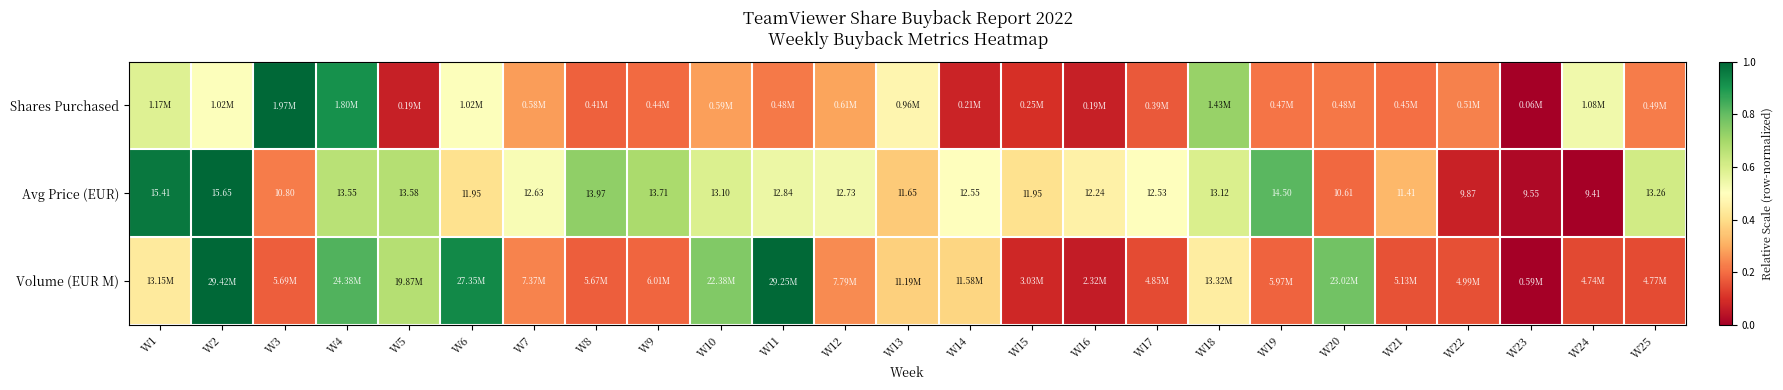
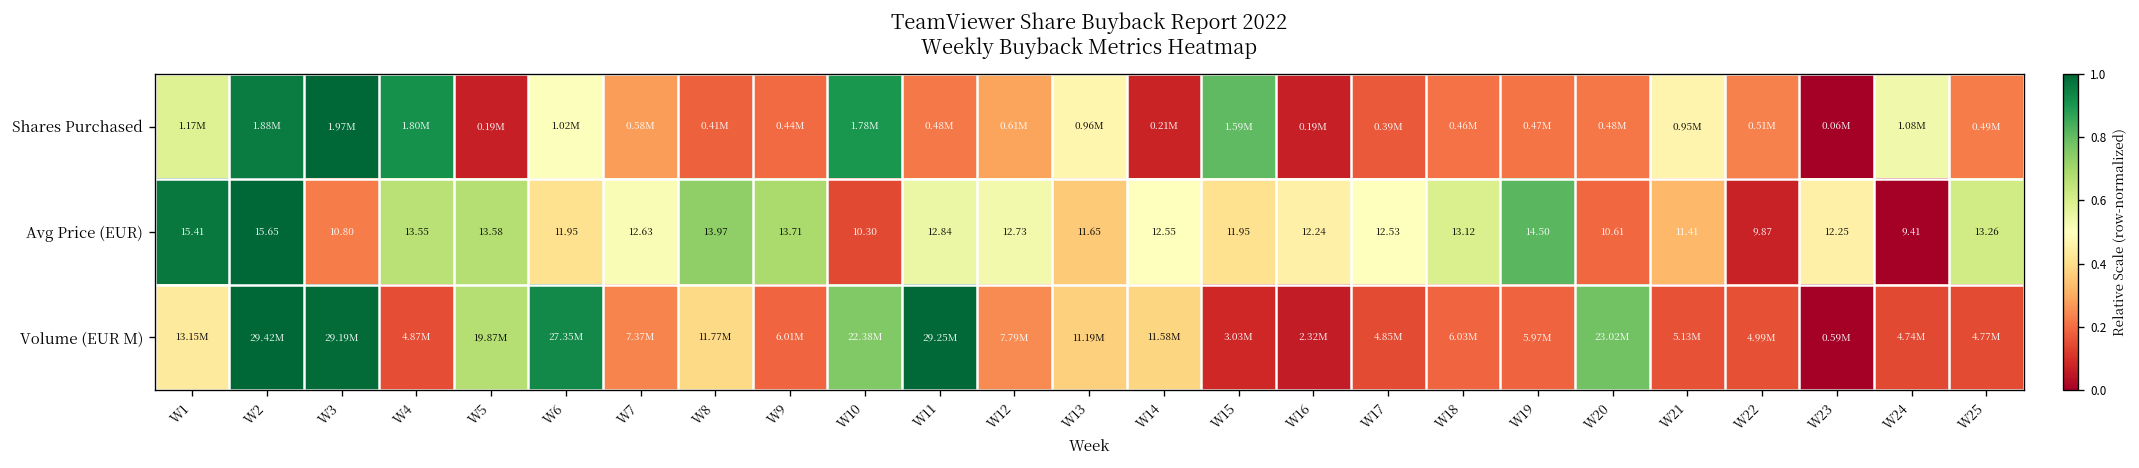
Shares Purchased, W2: 1.02M -> 1.88M
Shares Purchased, W10: 0.59M -> 1.78M
Shares Purchased, W15: 0.25M -> 1.59M
Shares Purchased, W18: 1.43M -> 0.46M
Shares Purchased, W21: 0.45M -> 0.95M
Avg Price (EUR), W10: 13.10 -> 10.30
Avg Price (EUR), W23: 9.55 -> 12.25
Volume (EUR M), W3: 5.69M -> 29.19M
Volume (EUR M), W4: 24.38M -> 4.87M
Volume (EUR M), W8: 5.67M -> 11.77M
Volume (EUR M), W18: 13.32M -> 6.03M
